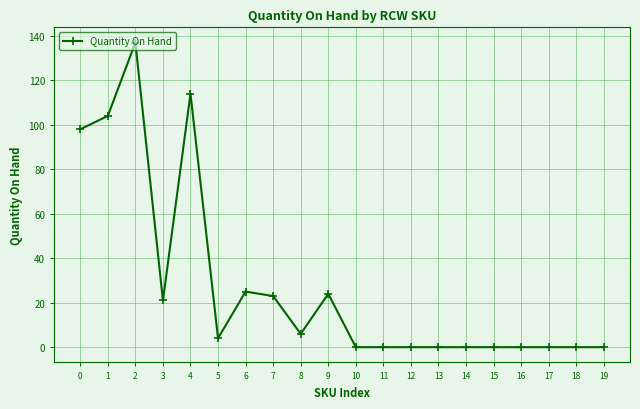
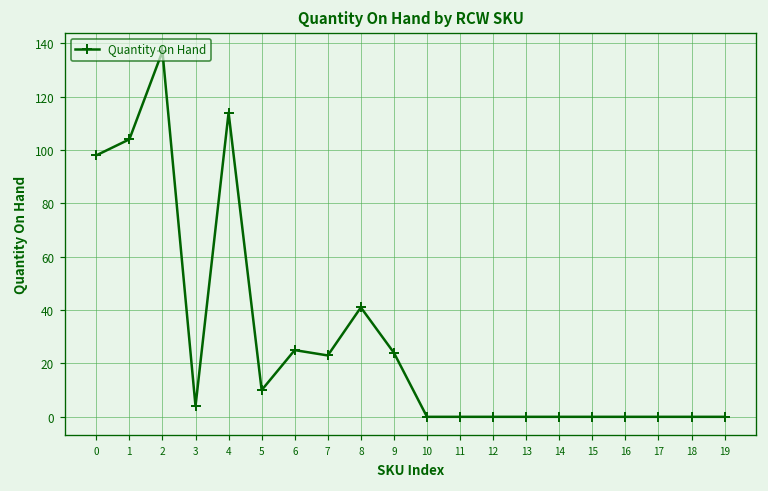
3: 21 -> 4
5: 4 -> 10
8: 6 -> 41
